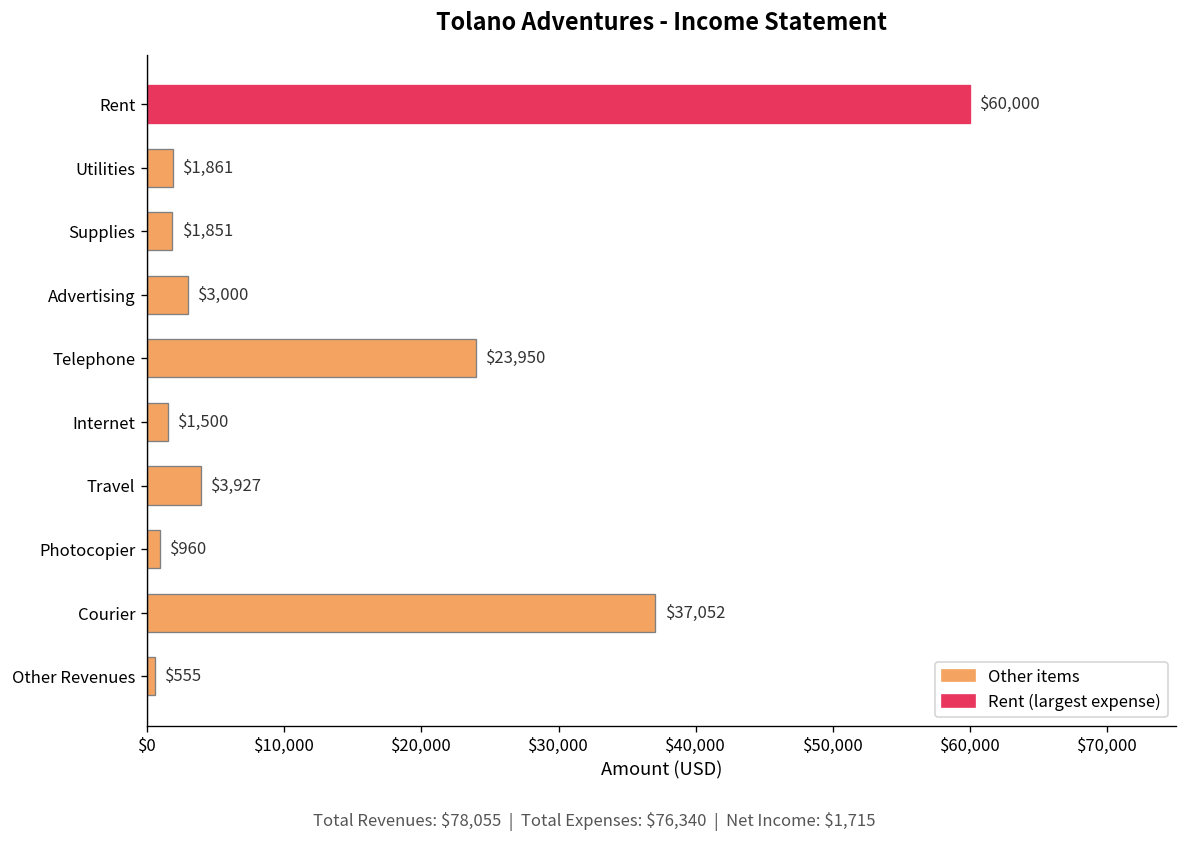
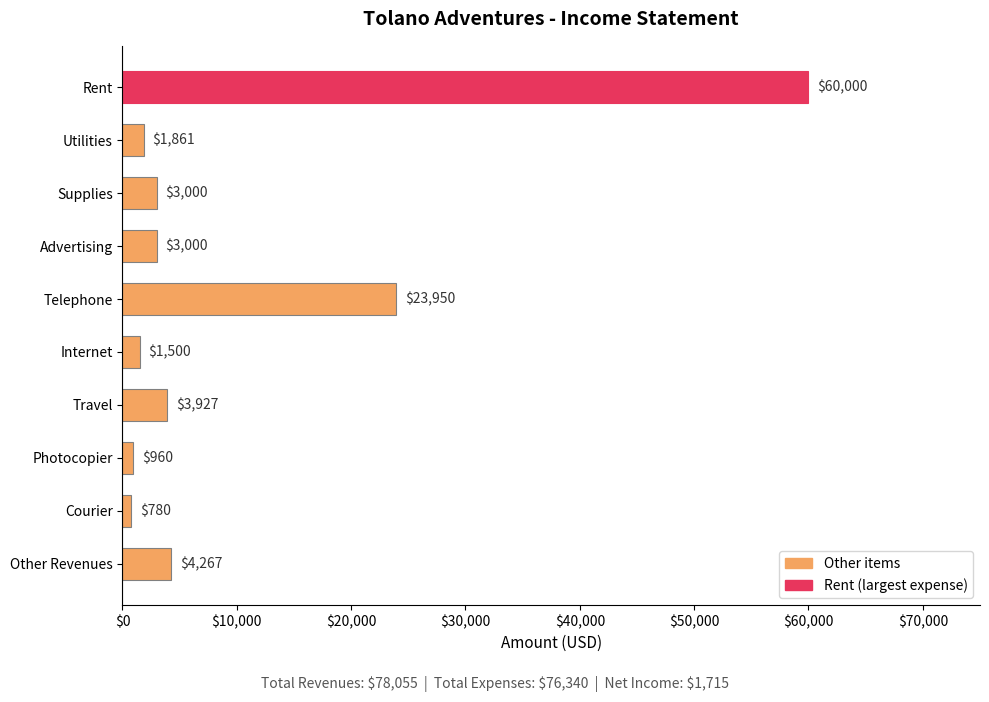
Supplies: $1,851 -> $3,000
Courier: $37,052 -> $780
Other Revenues: $555 -> $4,267
